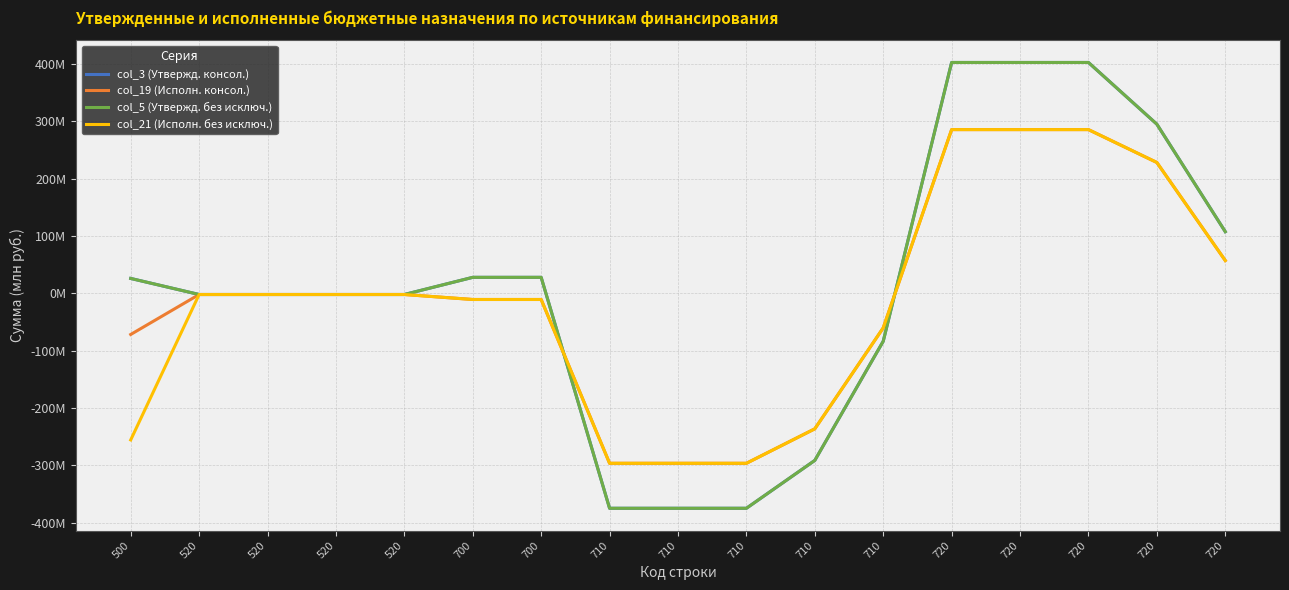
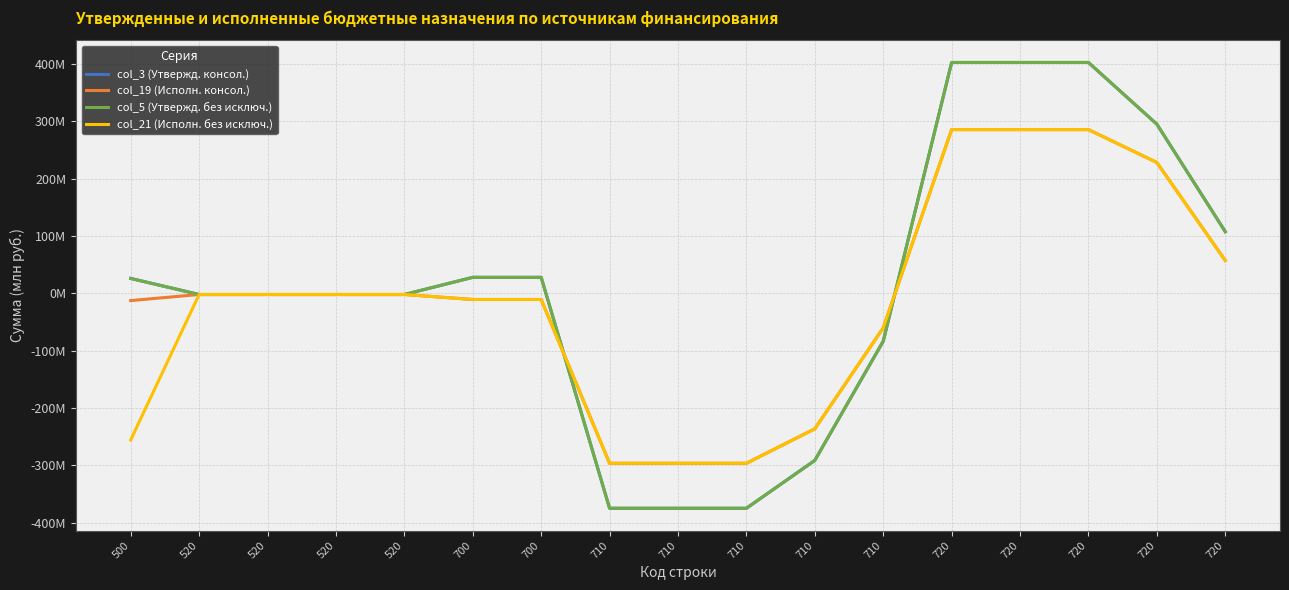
col_19 (Исполн. консол.), 500: -70000000 -> -10000000
